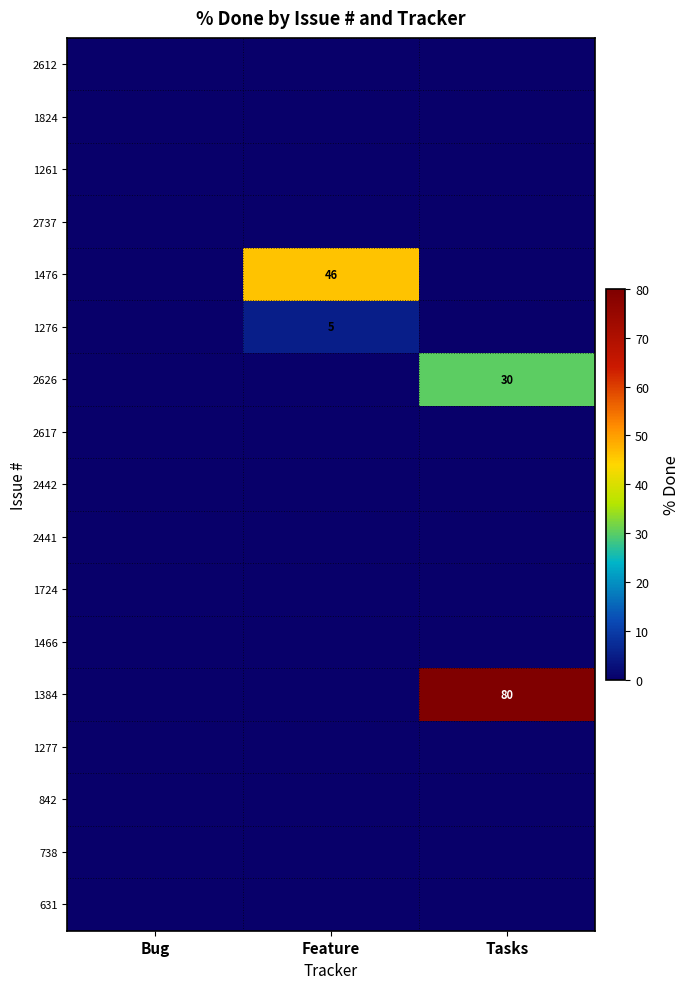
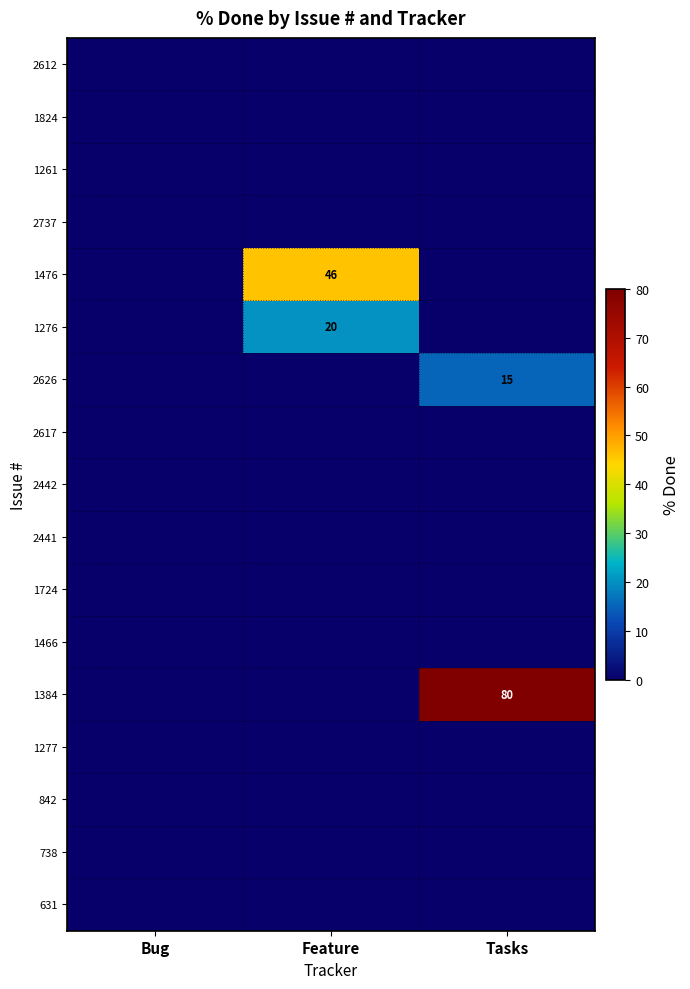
1276, Feature: 5 -> 20
2626, Tasks: 30 -> 15
